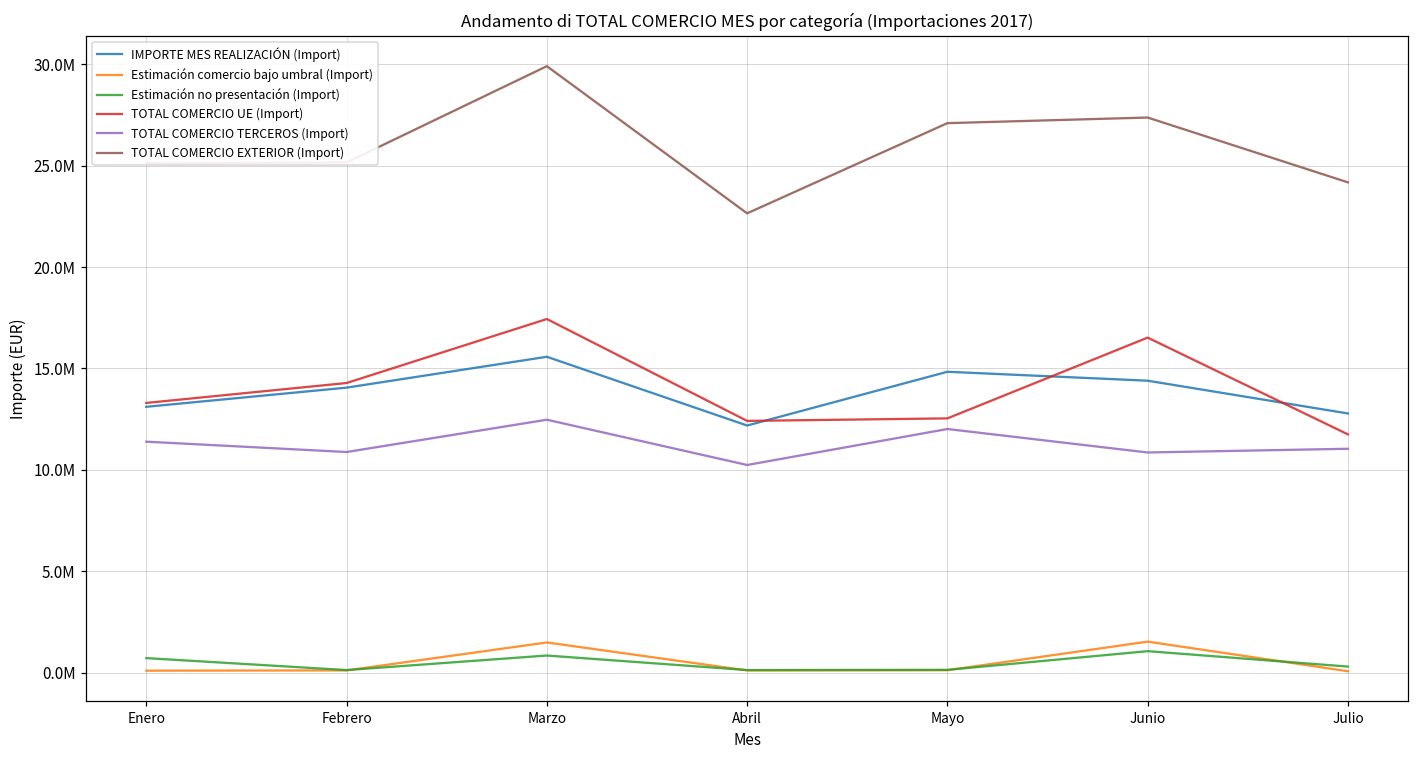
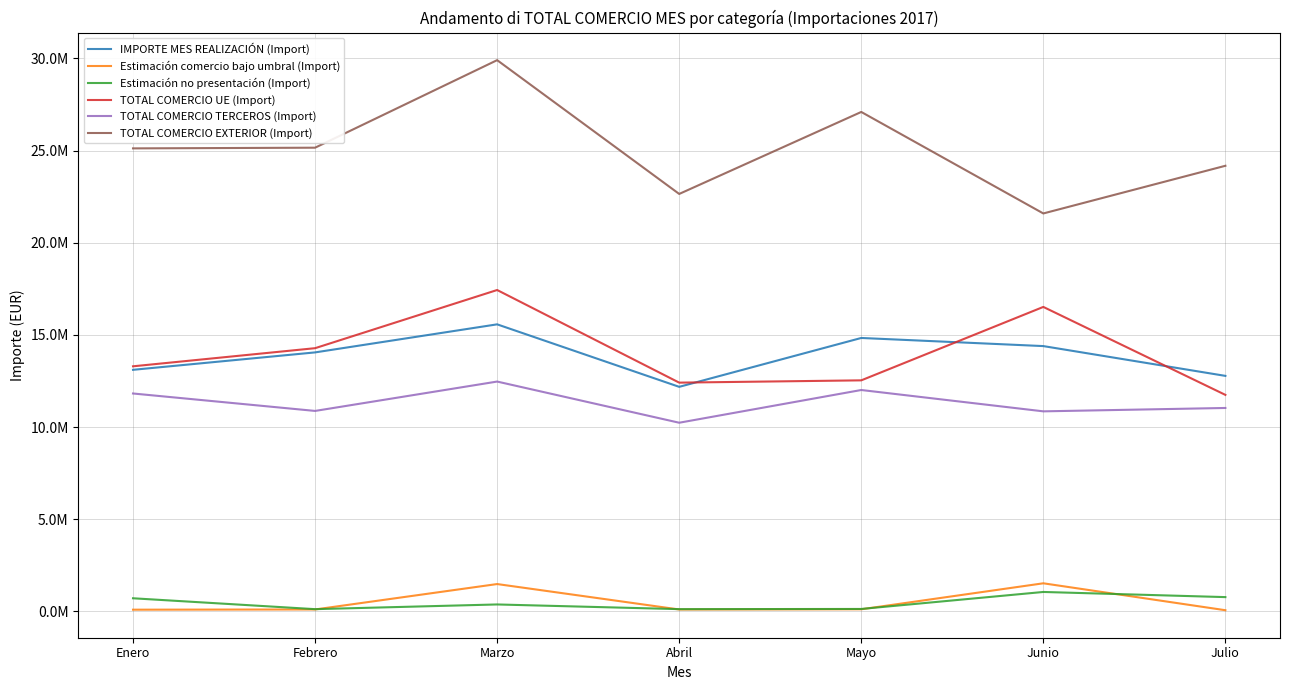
TOTAL COMERCIO TERCEROS (Import), Enero: 11400000 -> 11800000
Estimación no presentación (Import), Marzo: 800000 -> 400000
TOTAL COMERCIO EXTERIOR (Import), Junio: 27400000 -> 21600000
Estimación no presentación (Import), Julio: 300000 -> 800000
